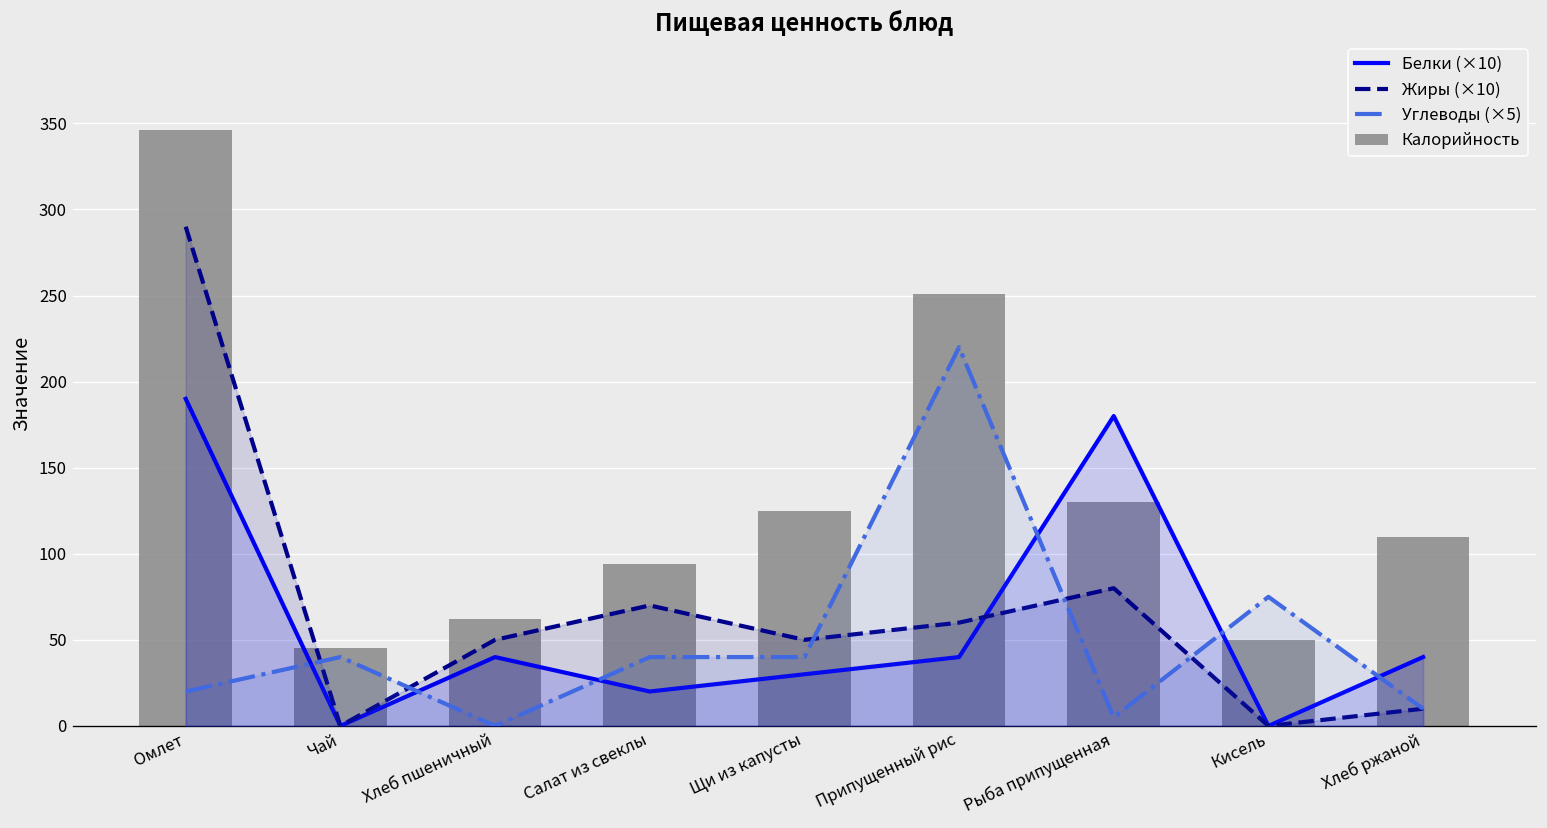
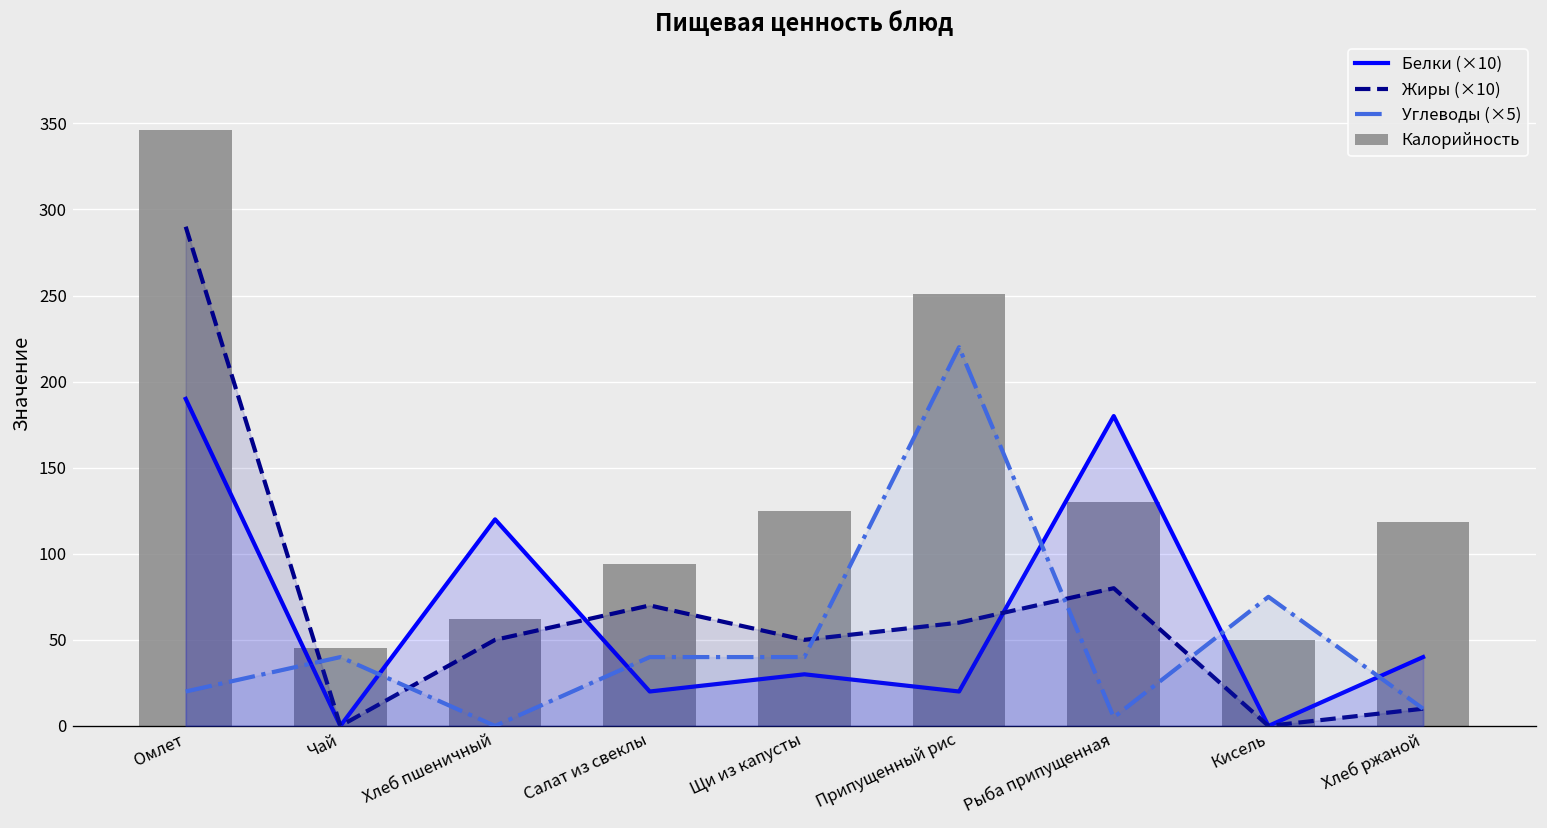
Белки (×10), Хлеб пшеничный: 40 -> 120
Белки (×10), Припущенный рис: 40 -> 20
Калорийность, Хлеб ржаной: 110 -> 119
